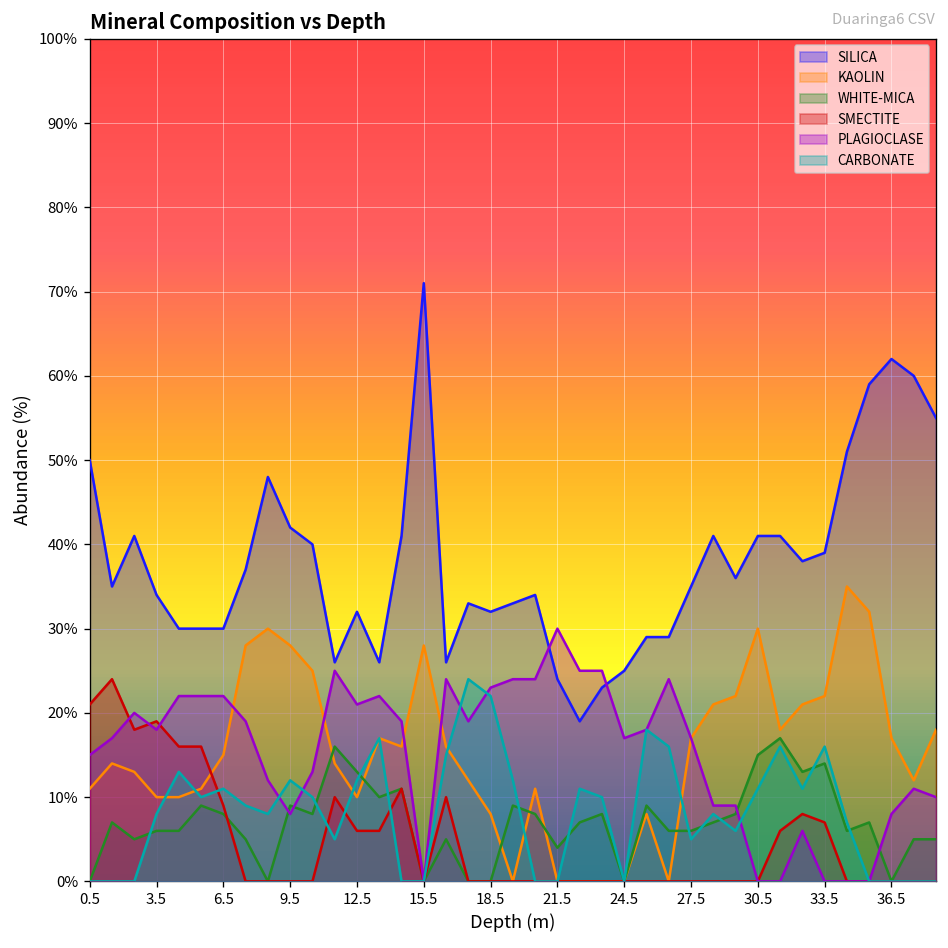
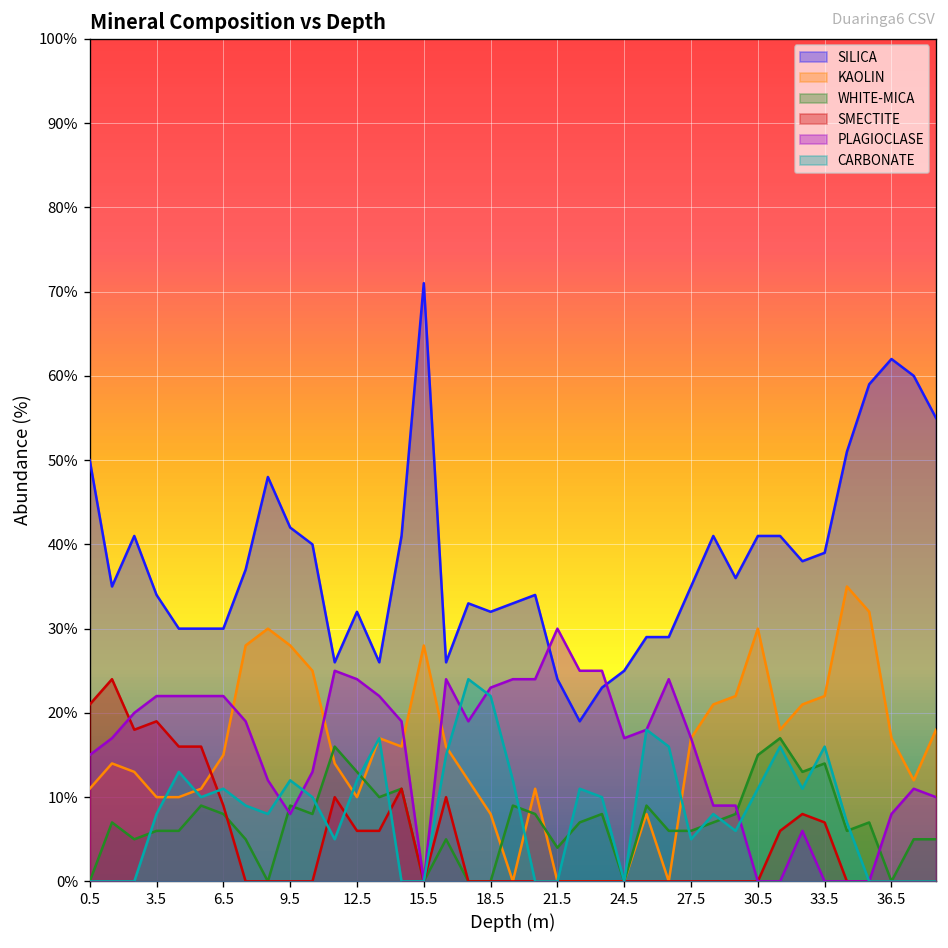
PLAGIOCLASE, 3.5: 18% -> 22%
PLAGIOCLASE, 12.5: 21% -> 24%
